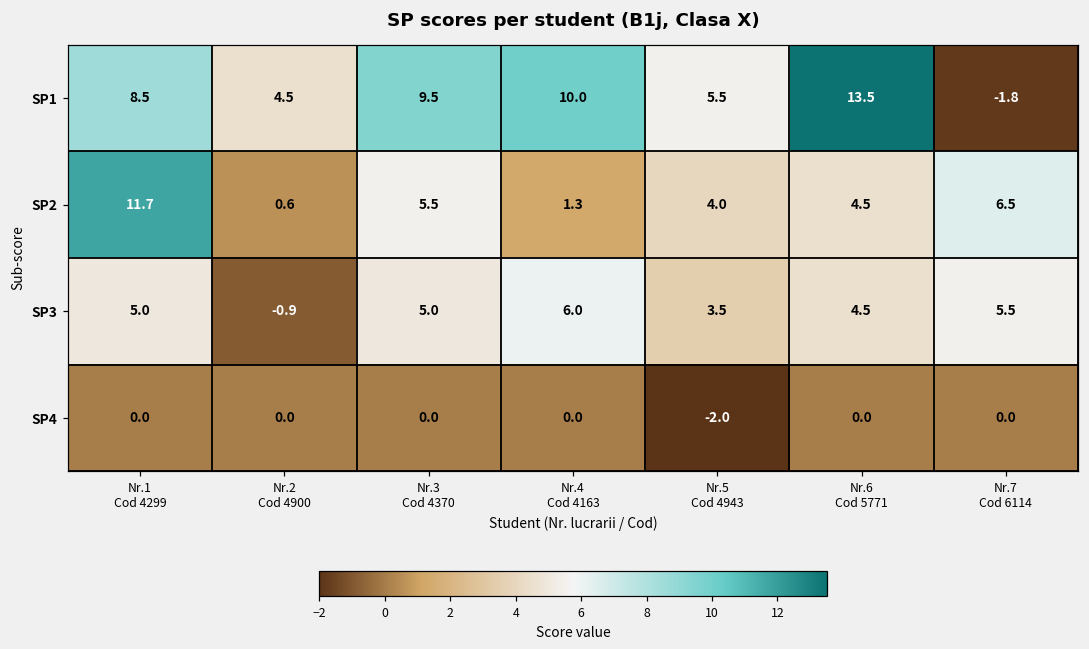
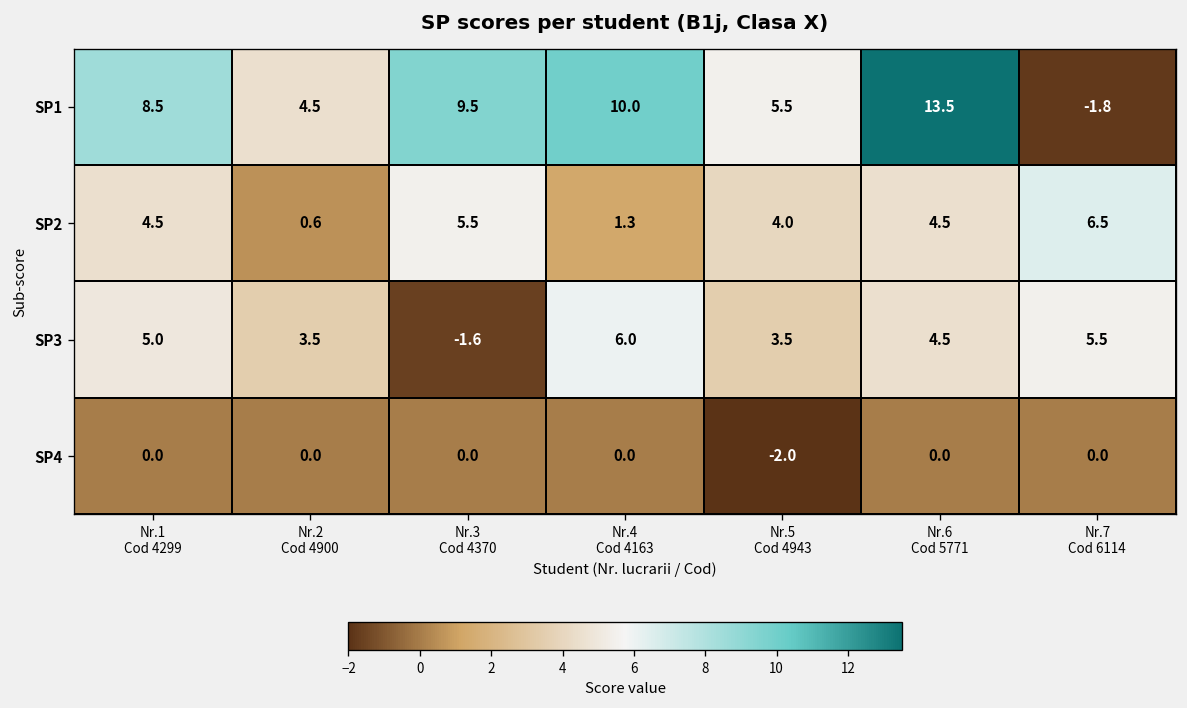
SP2, Nr.1 Cod 4299: 11.7 -> 4.5
SP3, Nr.2 Cod 4900: -0.9 -> 3.5
SP3, Nr.3 Cod 4370: 5.0 -> -1.6
